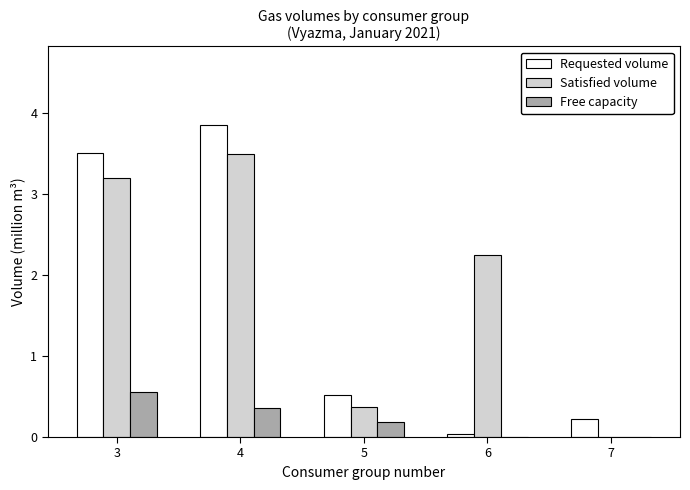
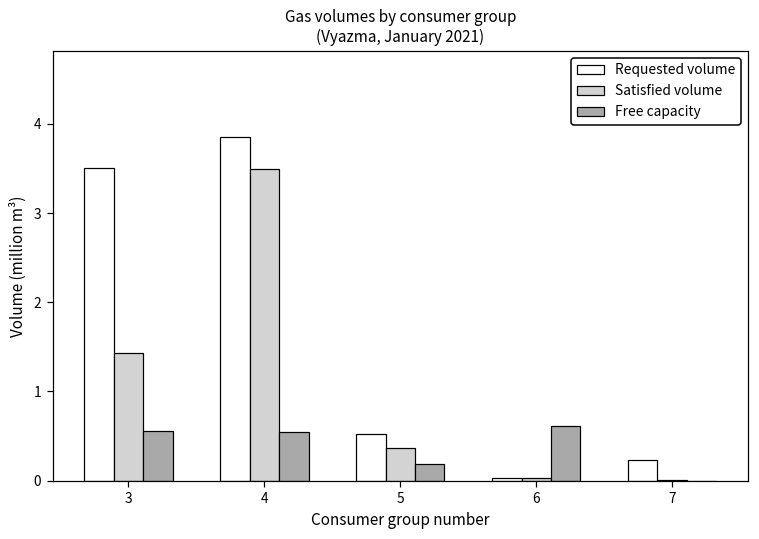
Satisfied volume, 3: 3.2 -> 1.4
Free capacity, 4: 0.4 -> 0.5
Satisfied volume, 6: 2.2 -> 0.0
Free capacity, 6: 0.0 -> 0.6
